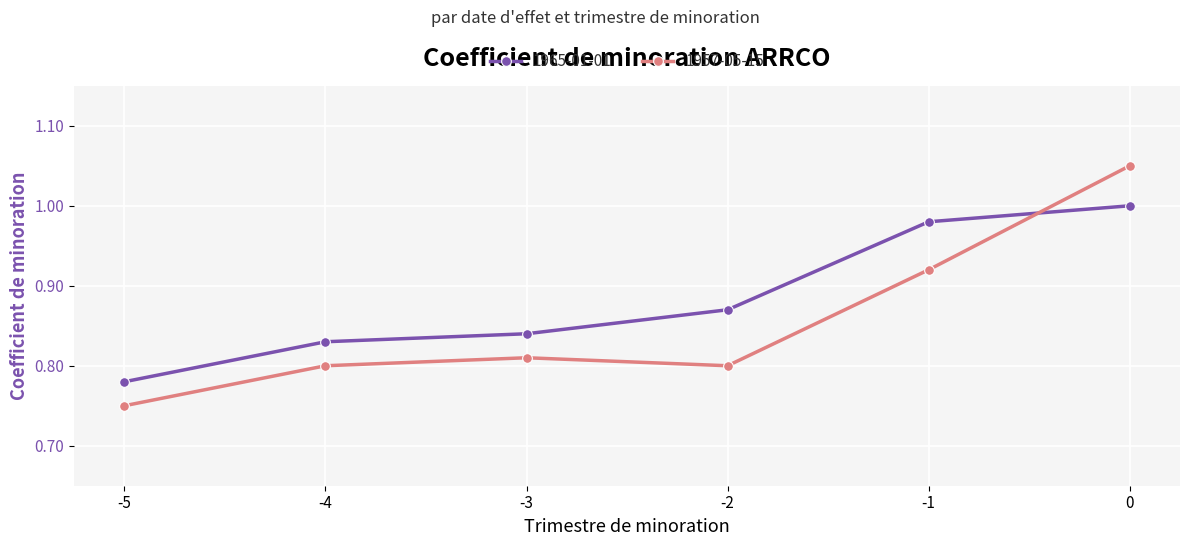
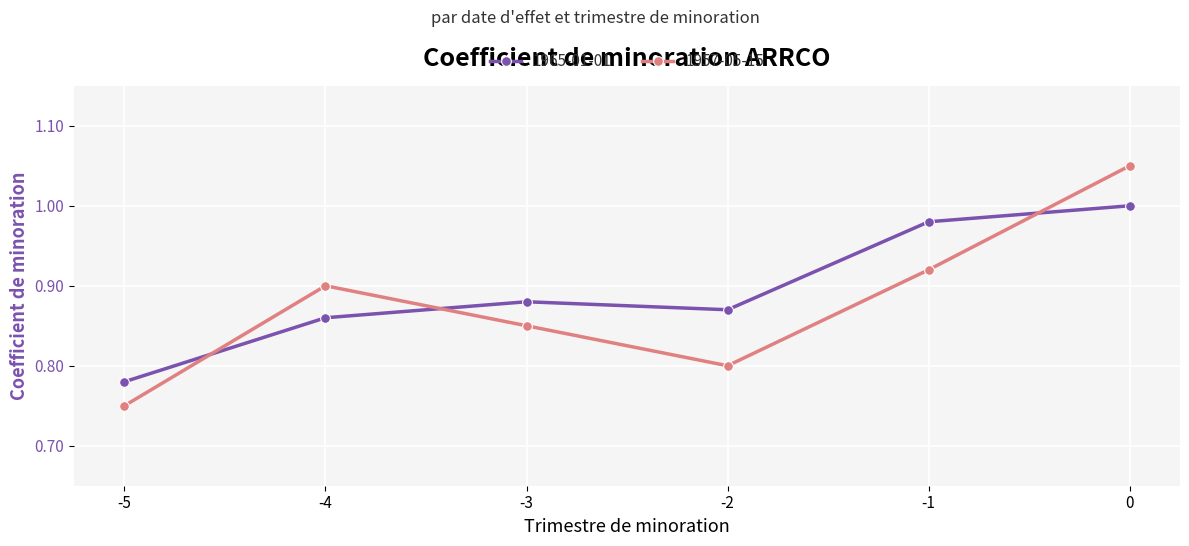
1965-01-01, -4: 0.83 -> 0.86
1957-05-15, -4: 0.8 -> 0.9
1965-01-01, -3: 0.84 -> 0.88
1957-05-15, -3: 0.81 -> 0.85
